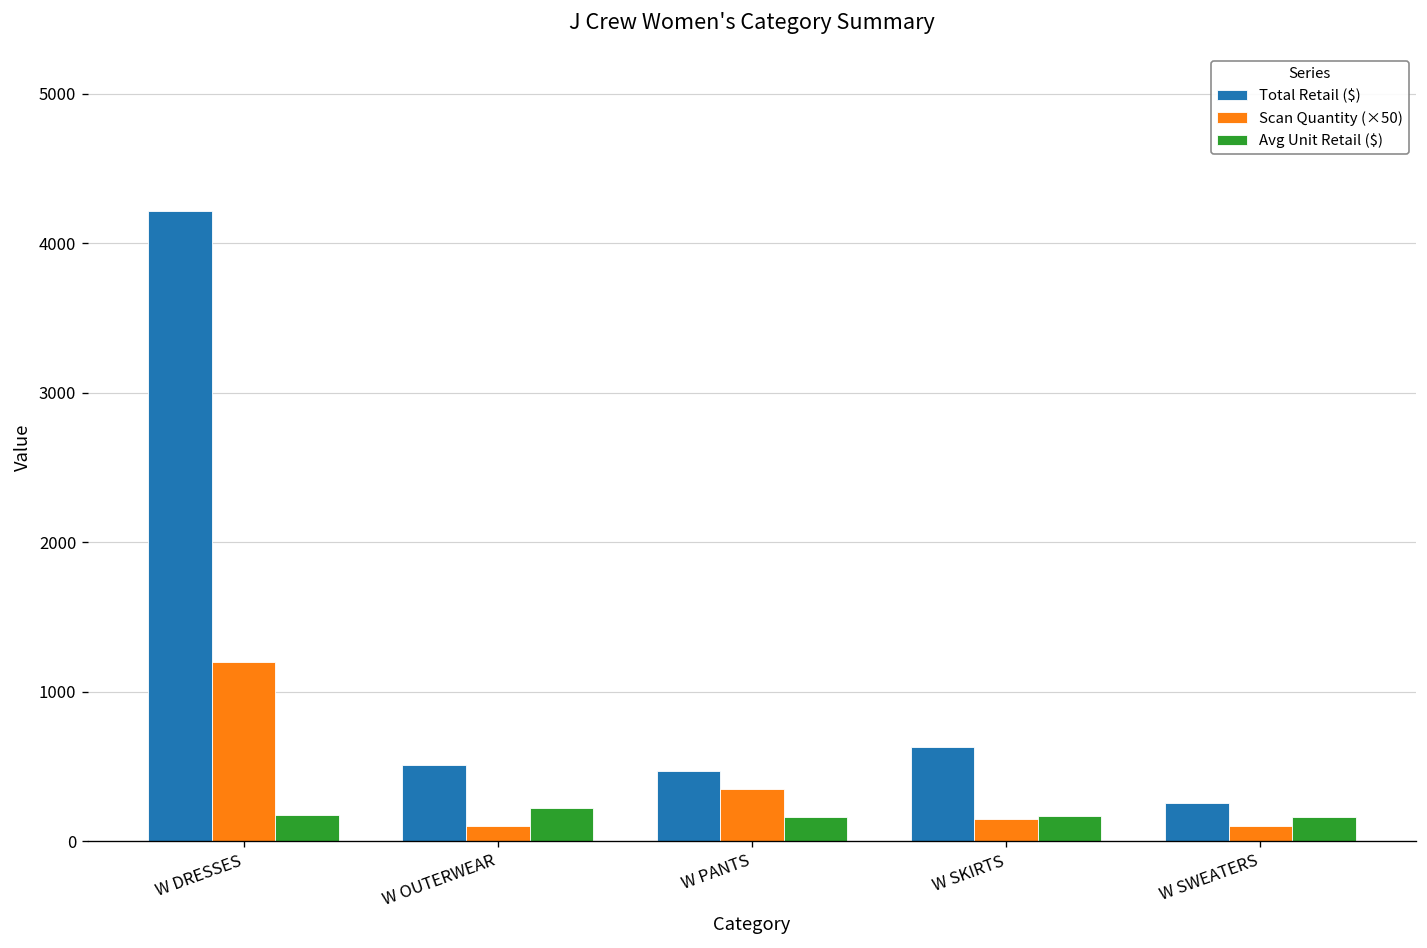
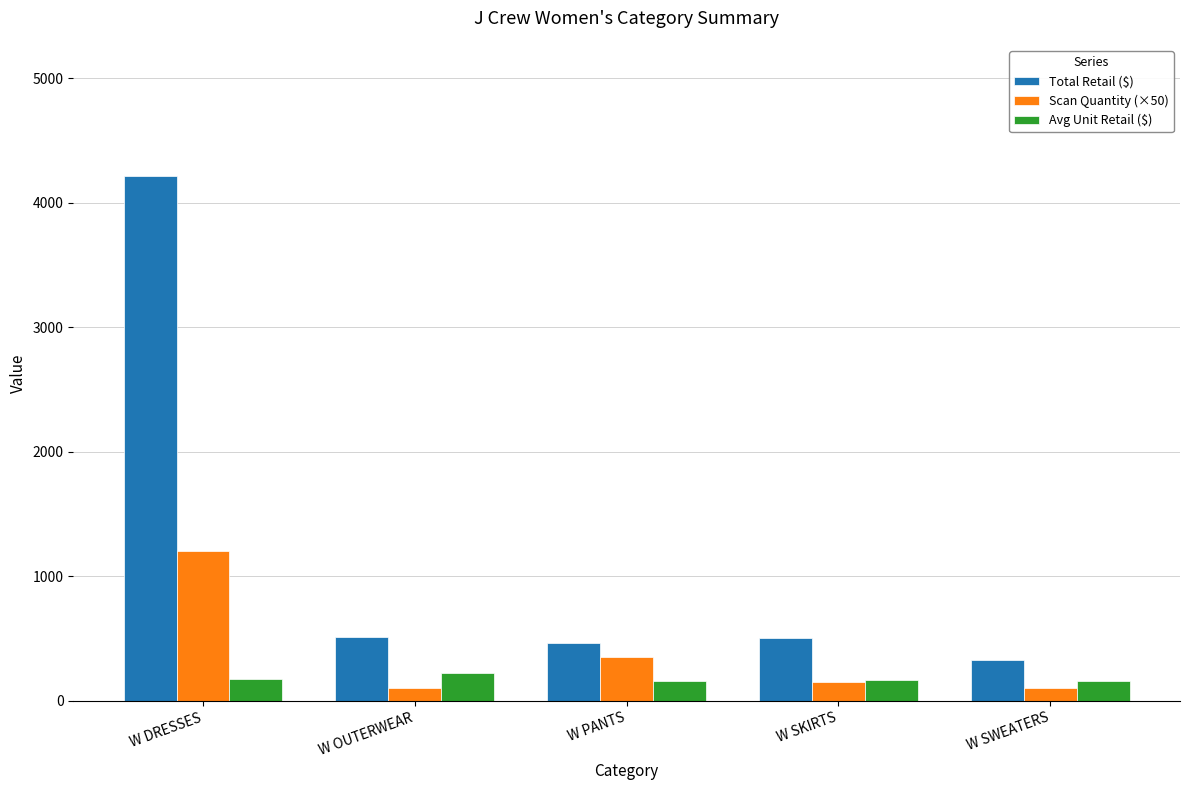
Total Retail ($), W SKIRTS: 630 -> 500
Total Retail ($), W SWEATERS: 260 -> 330
